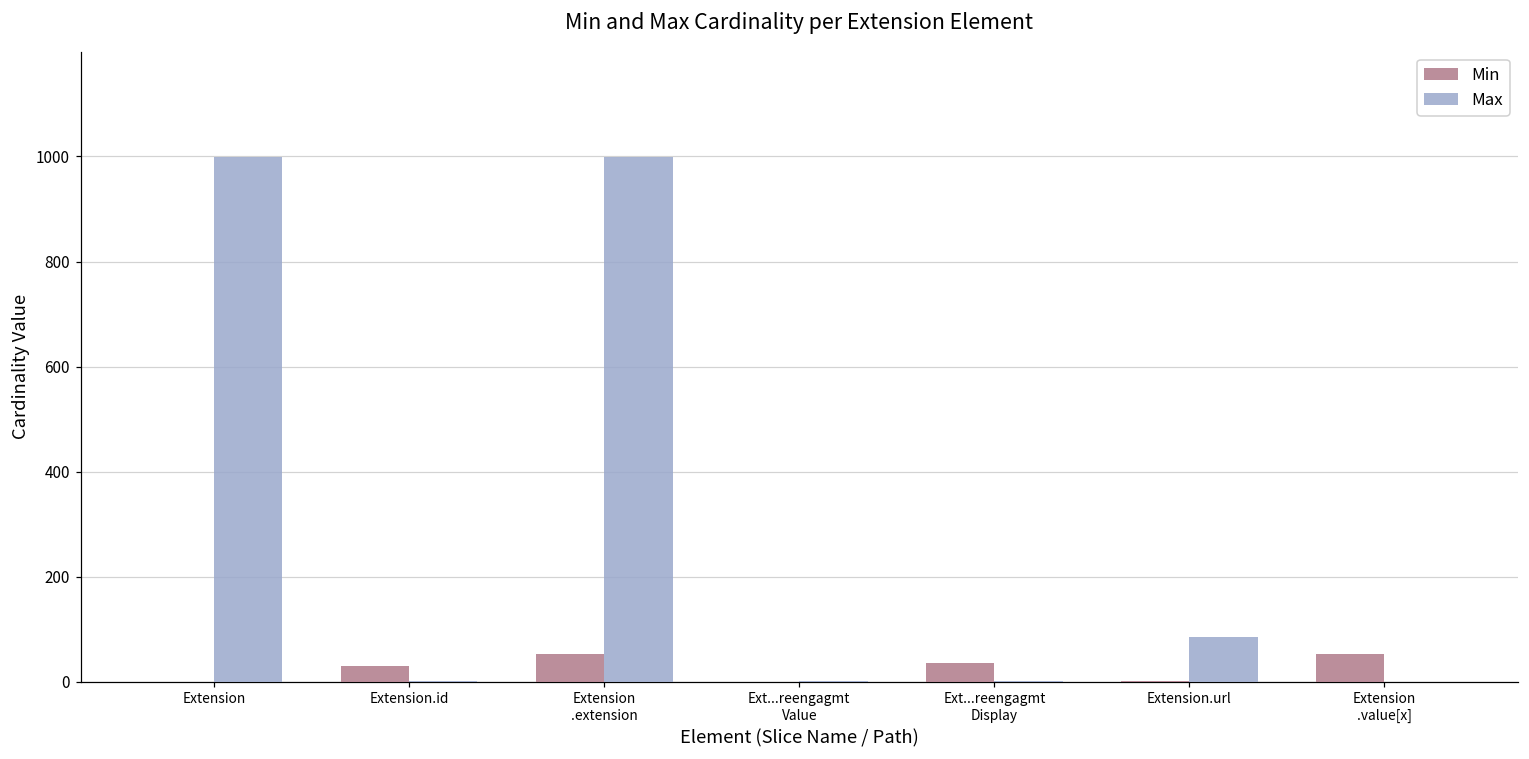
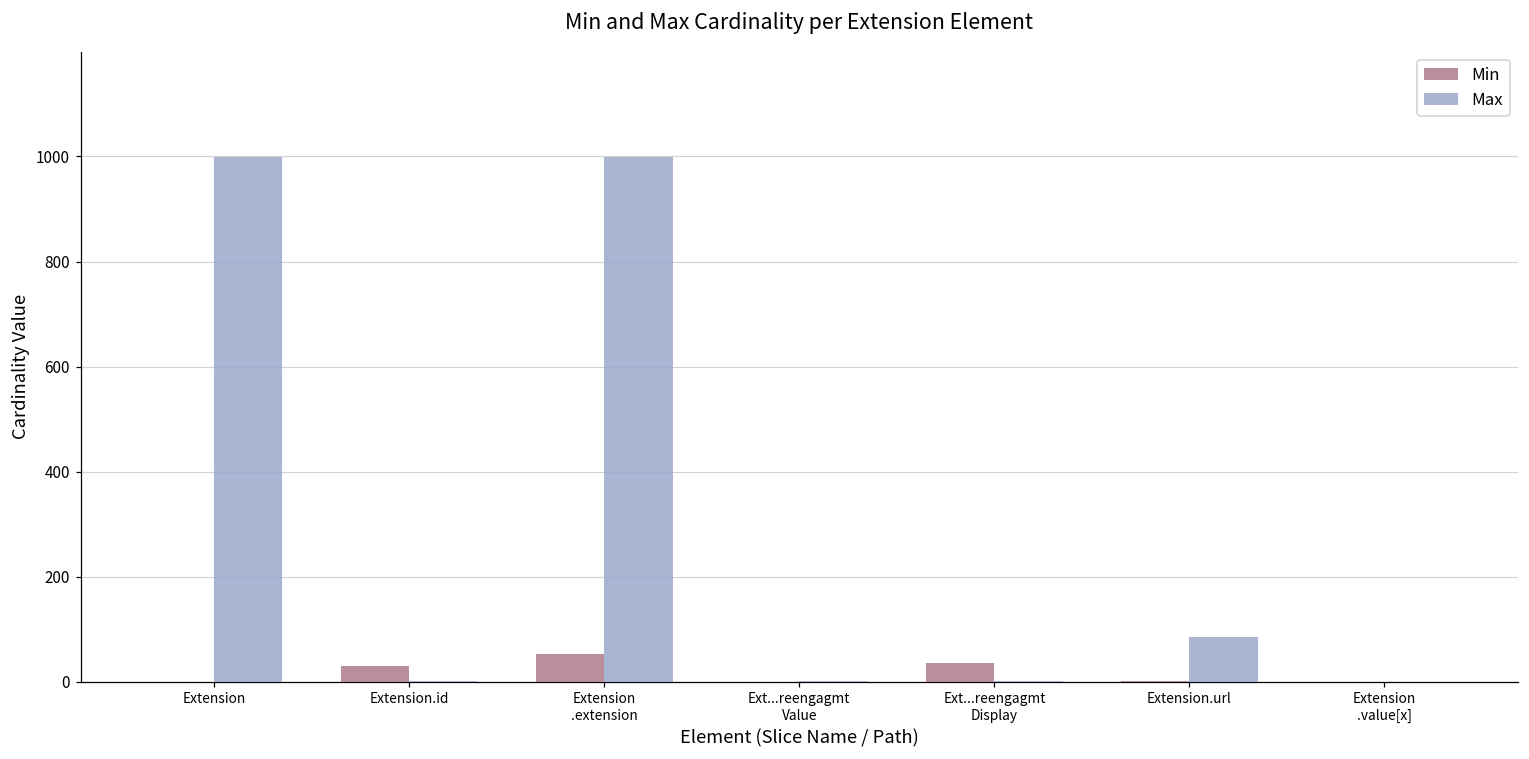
Min, Extension .value[x]: 50 -> 0
